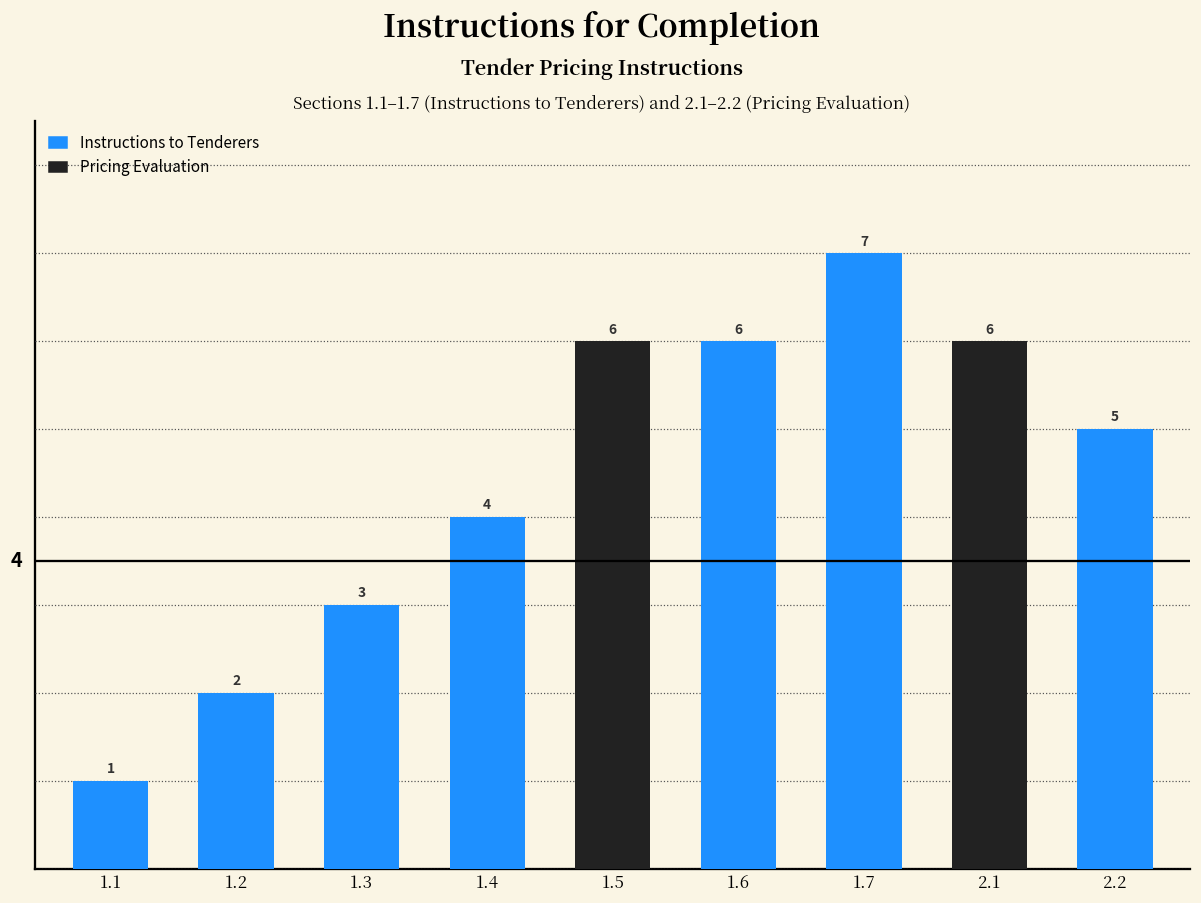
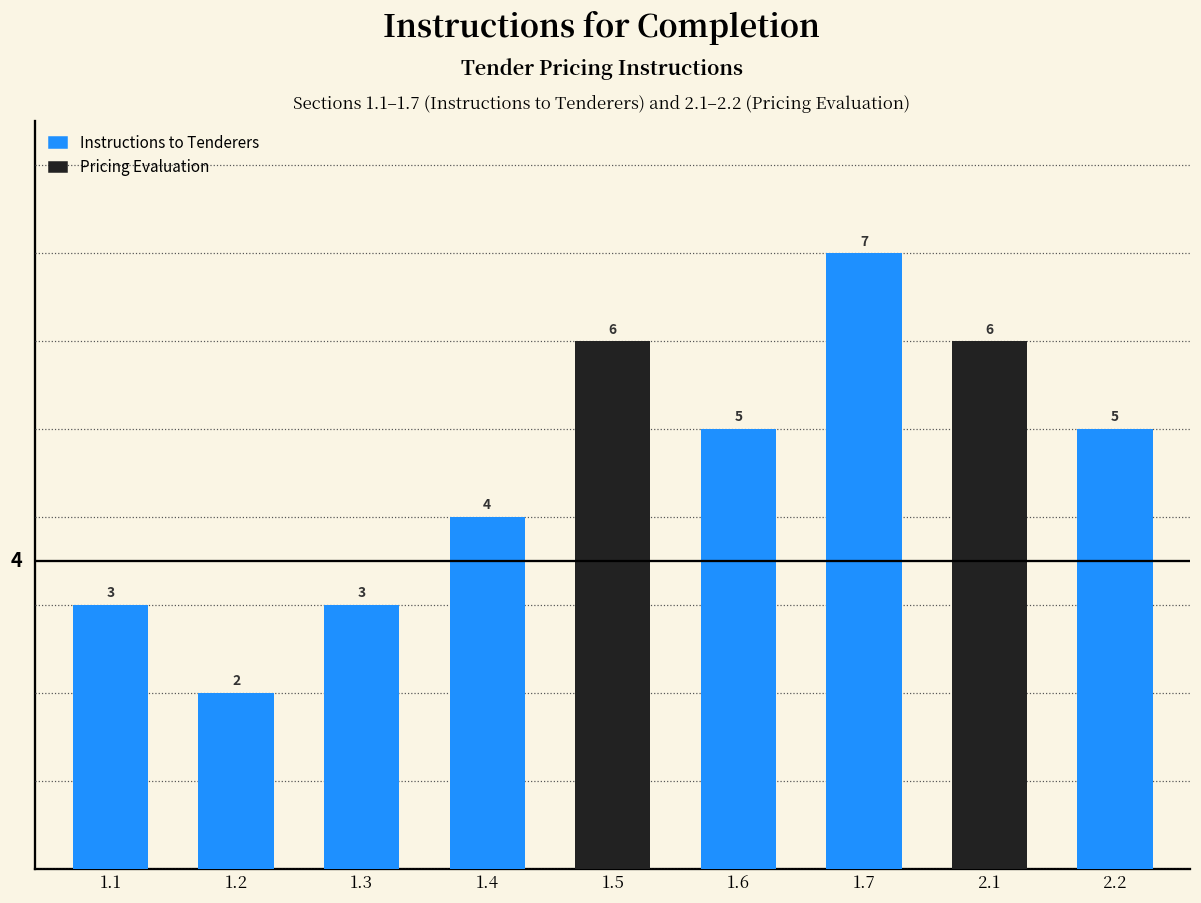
1.1: 1 -> 3
1.6: 6 -> 5
